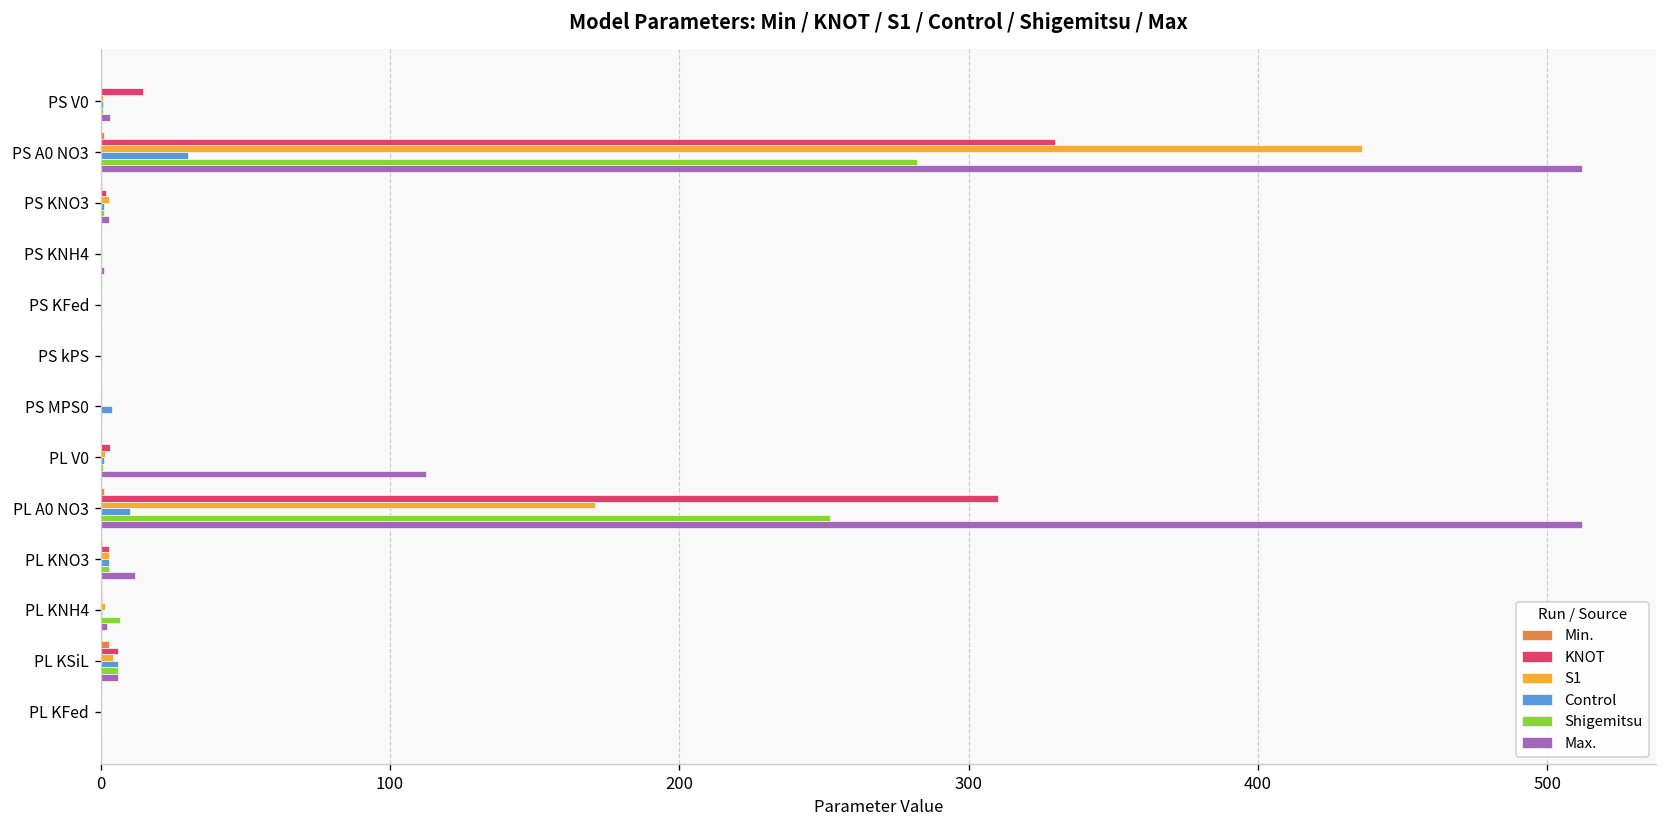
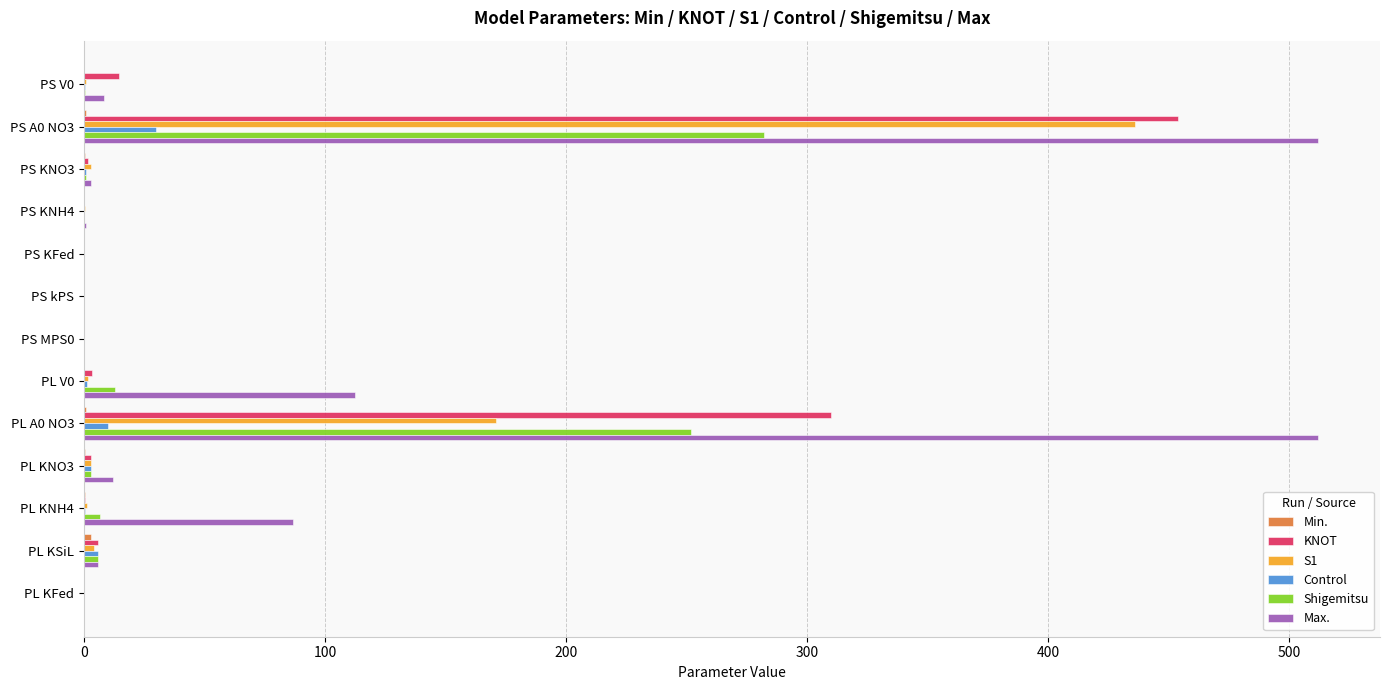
Max., PS V0: 3 -> 8
KNOT, PS A0 NO3: 330 -> 454
Control, PS MPS0: 4 -> 0
Shigemitsu, PL V0: 1 -> 13
Max., PL KNH4: 2 -> 87
